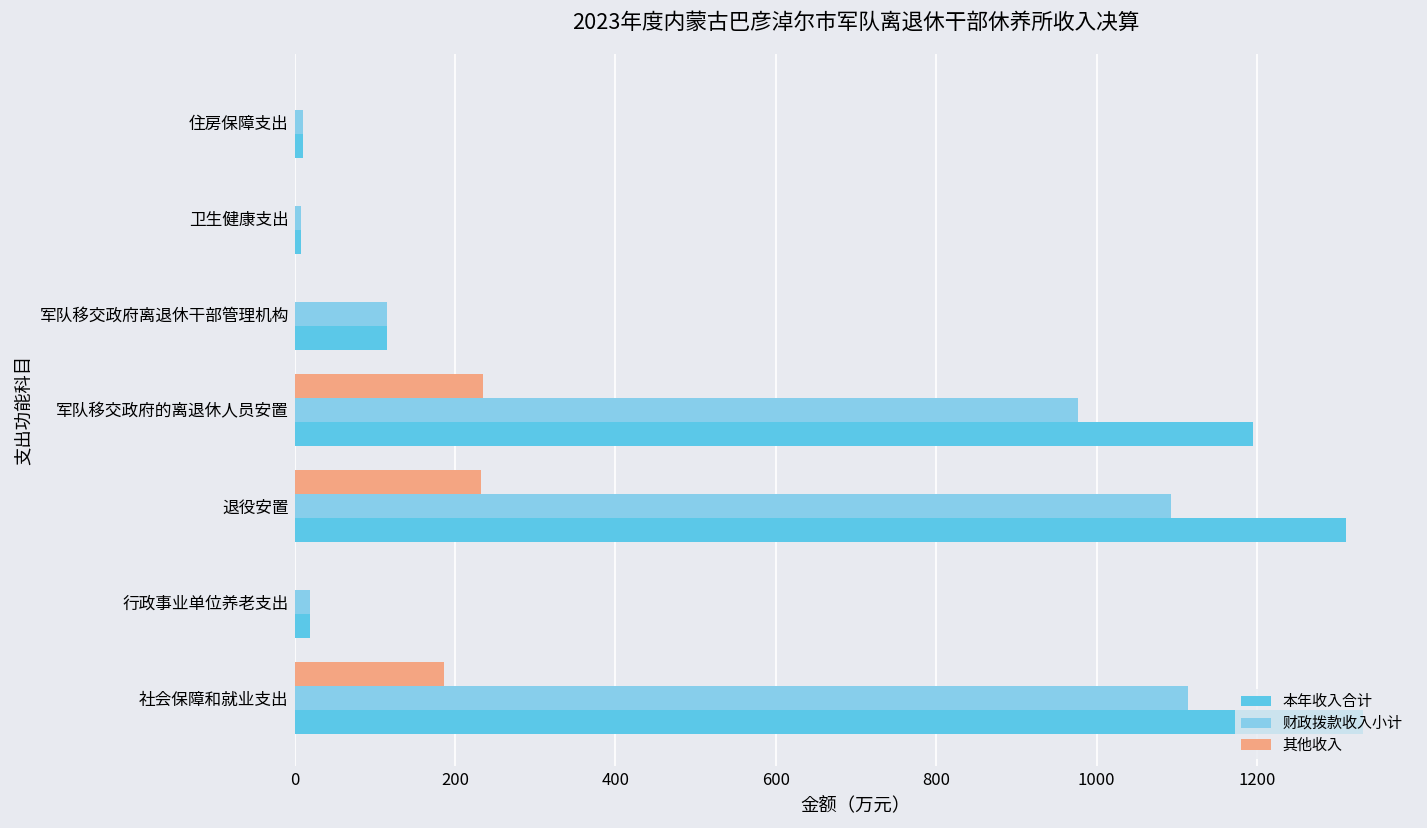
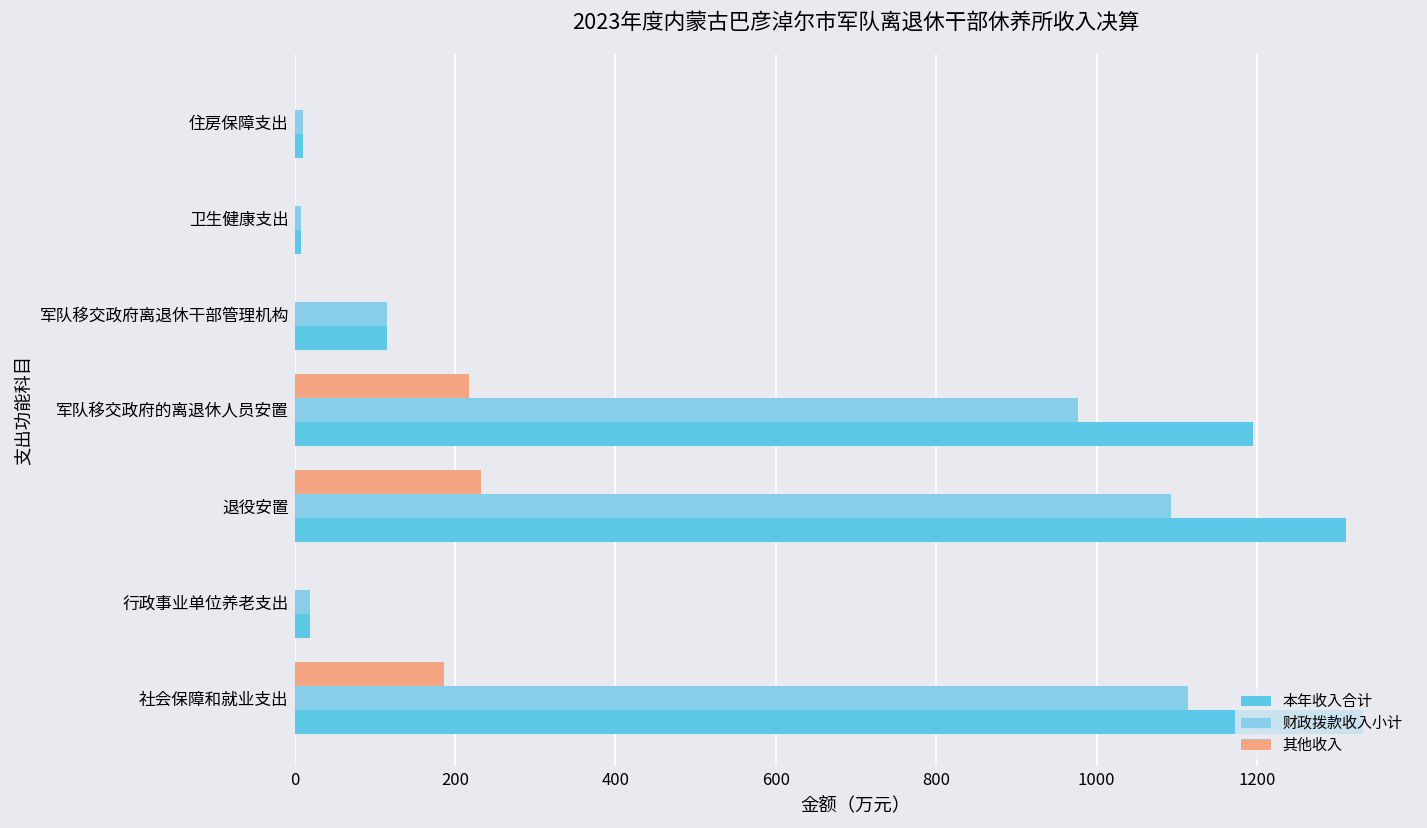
其他收入, 军队移交政府的离退休人员安置: 230 -> 220
